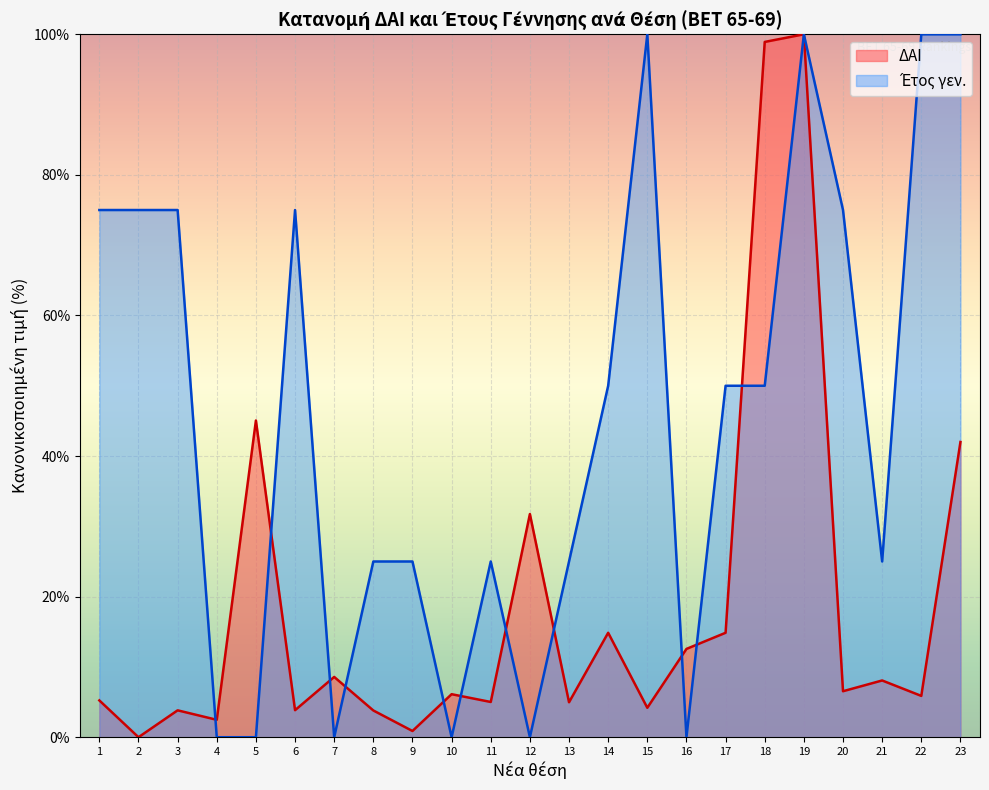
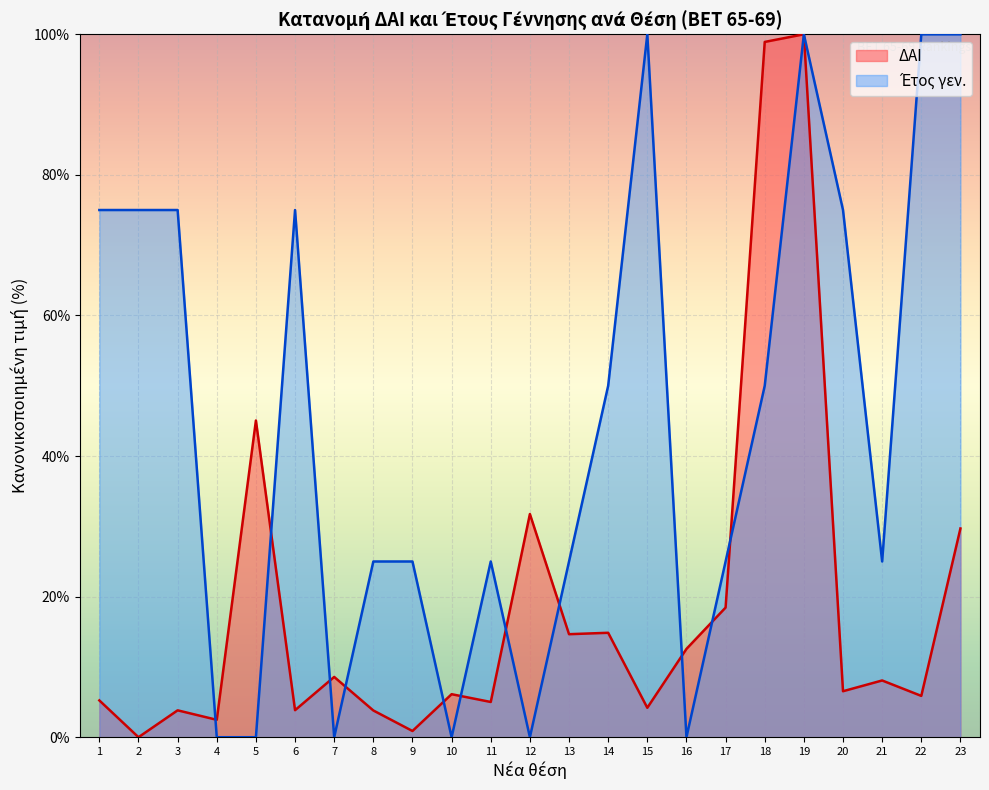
ΔΑΙ, 13: 5% -> 15%
ΔΑΙ, 17: 15% -> 18%
Έτος γεν., 17: 50% -> 25%
ΔΑΙ, 23: 42% -> 30%
